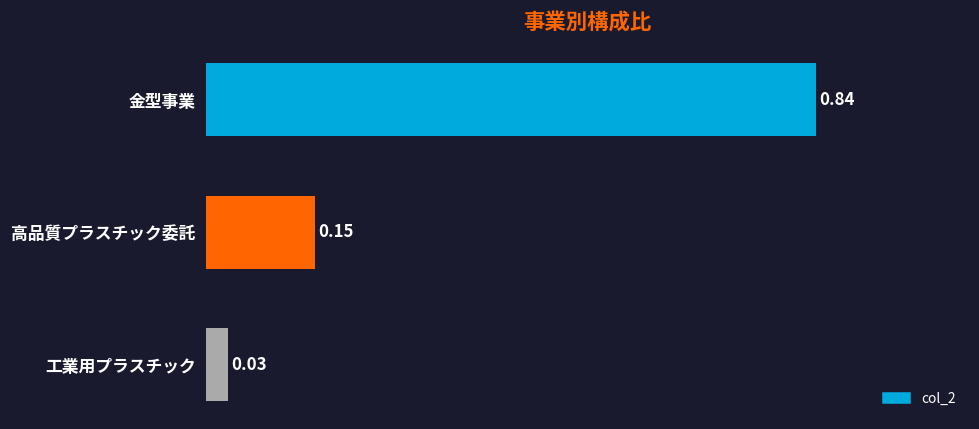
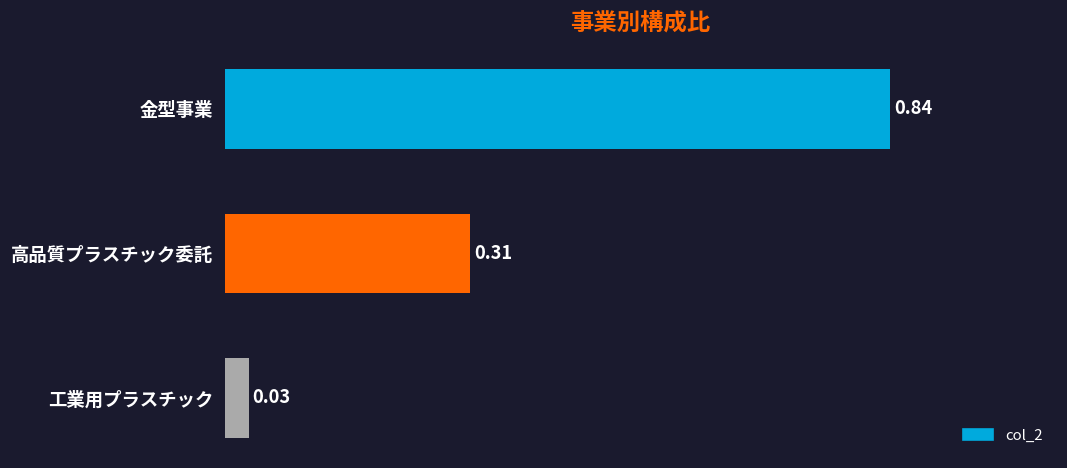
高品質プラスチック委託: 0.15 -> 0.31
